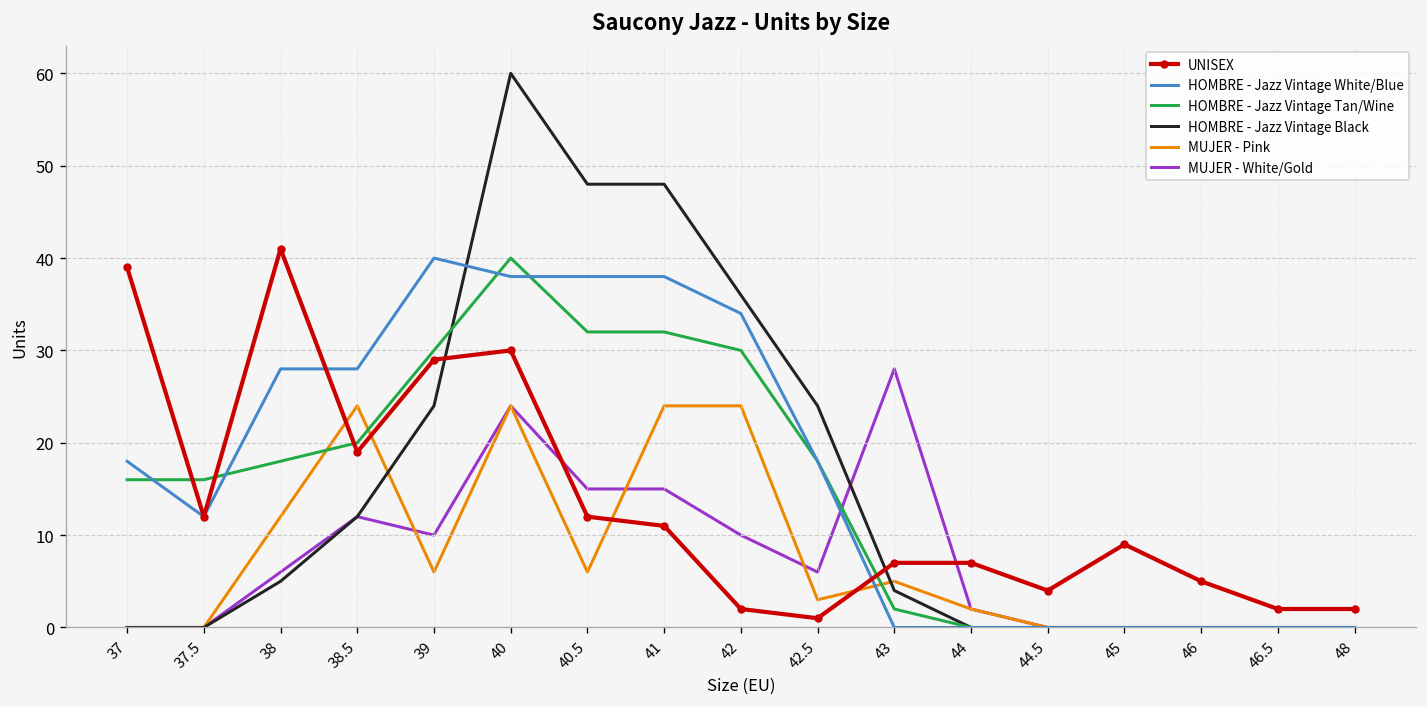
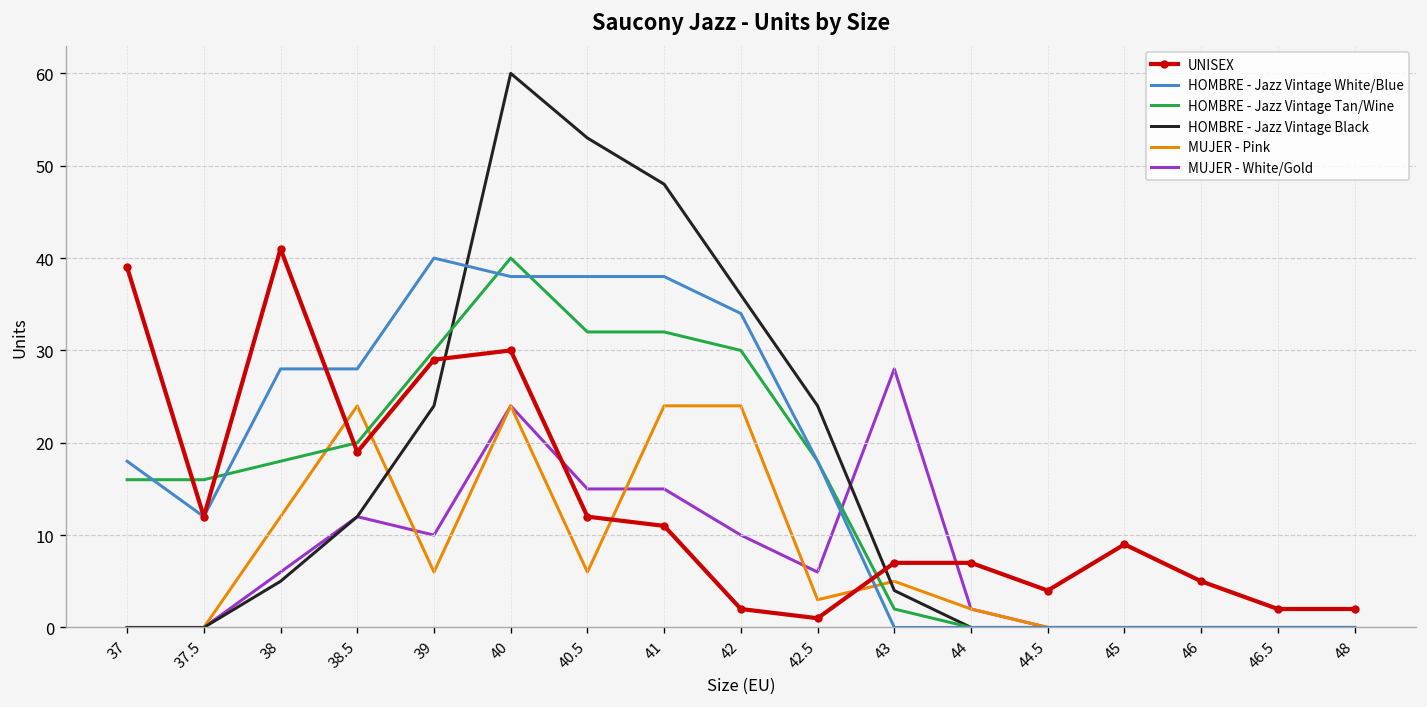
HOMBRE - Jazz Vintage Black, 40.5: 48 -> 53
